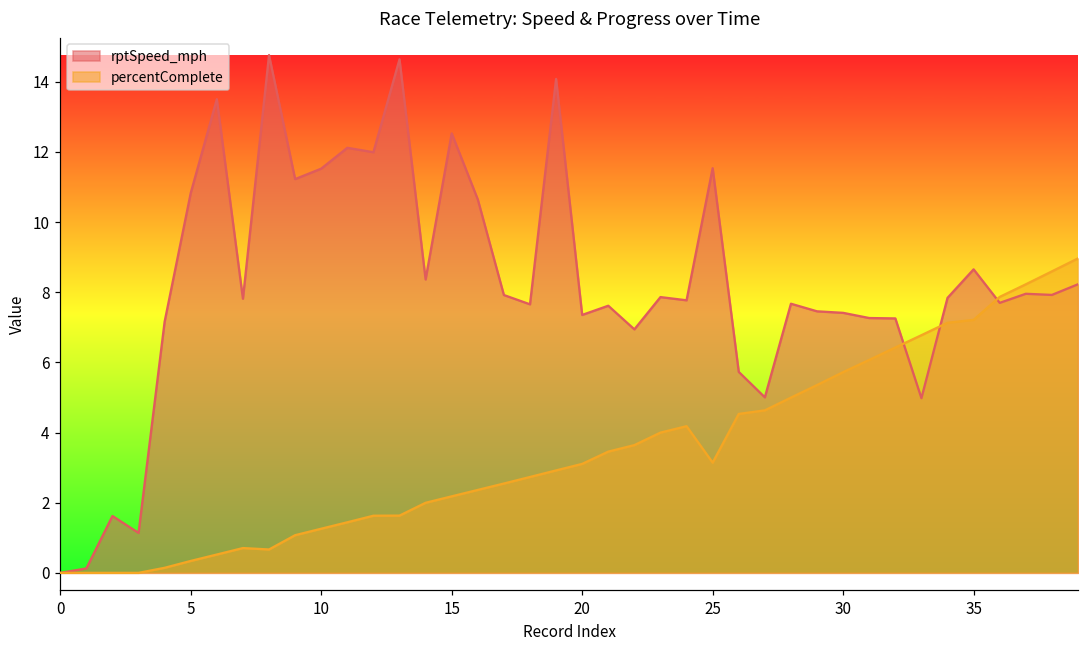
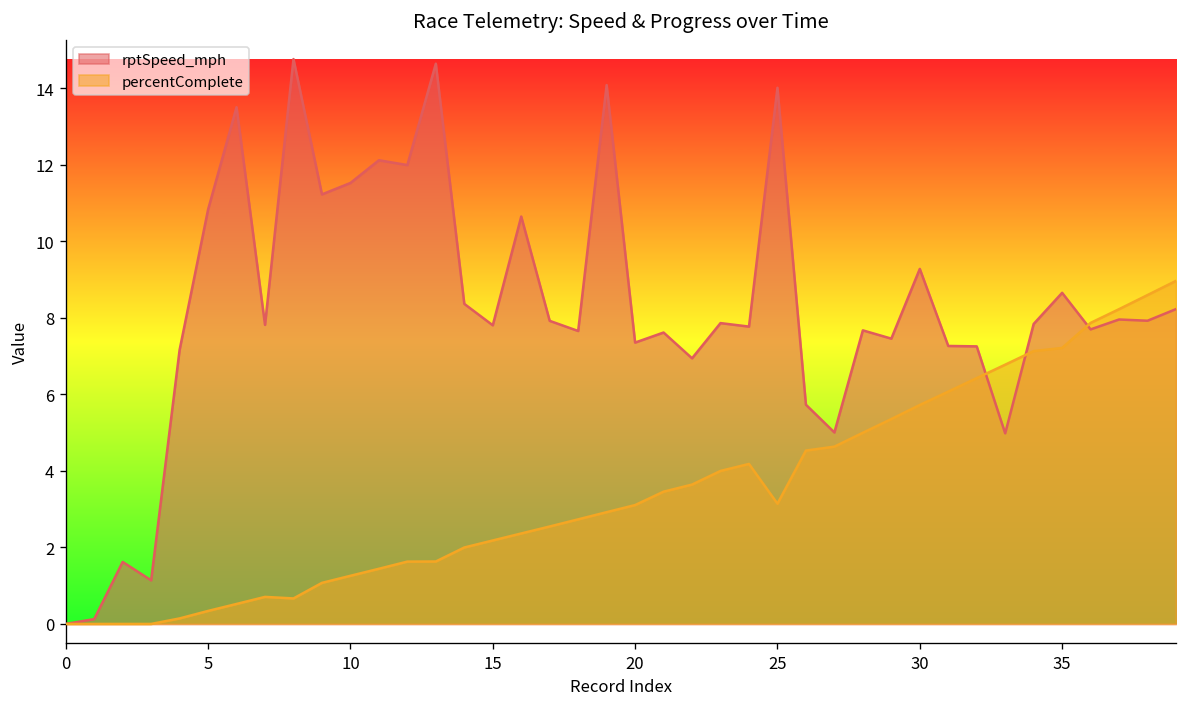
rptSpeed_mph, 15: 12.5 -> 7.8
rptSpeed_mph, 25: 11.5 -> 14.0
rptSpeed_mph, 30: 7.4 -> 9.3
